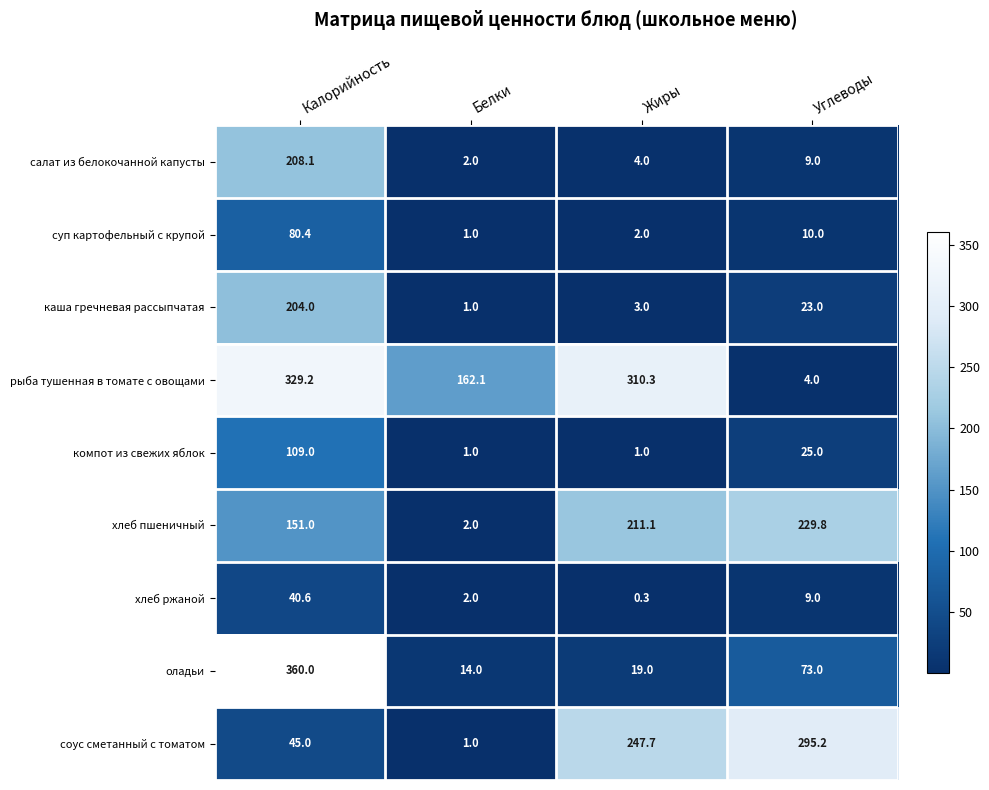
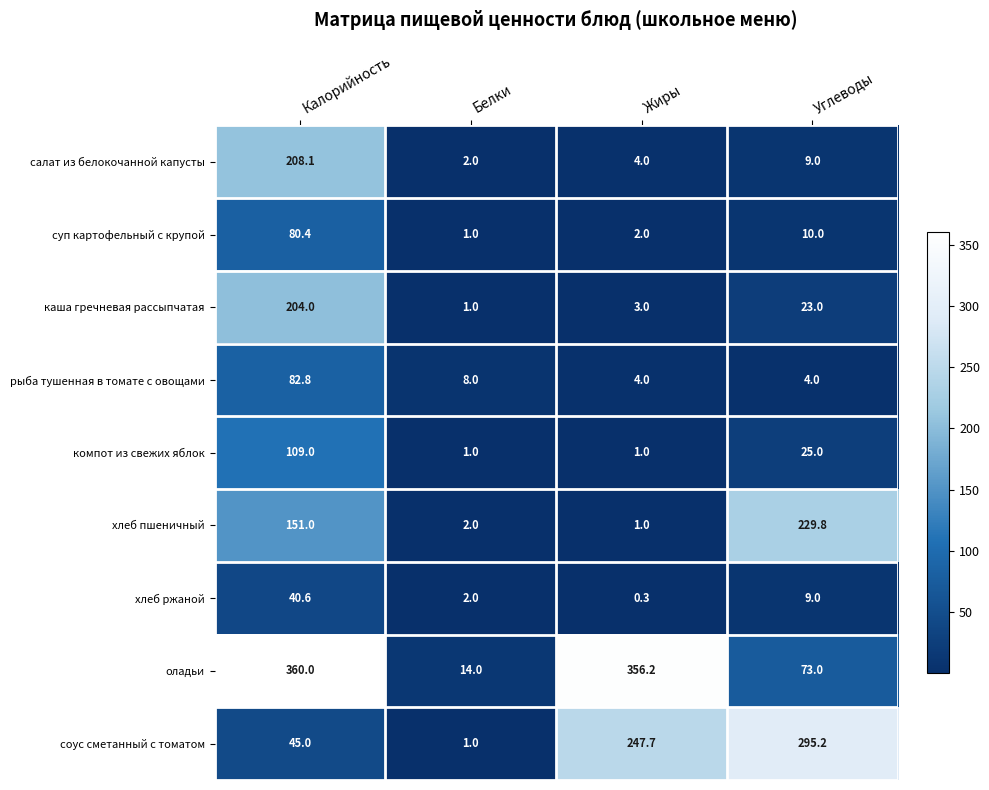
рыба тушенная в томате с овощами, Калорийность: 329.2 -> 82.8
рыба тушенная в томате с овощами, Белки: 162.1 -> 8.0
рыба тушенная в томате с овощами, Жиры: 310.3 -> 4.0
хлеб пшеничный, Жиры: 211.1 -> 1.0
оладьи, Жиры: 19.0 -> 356.2
